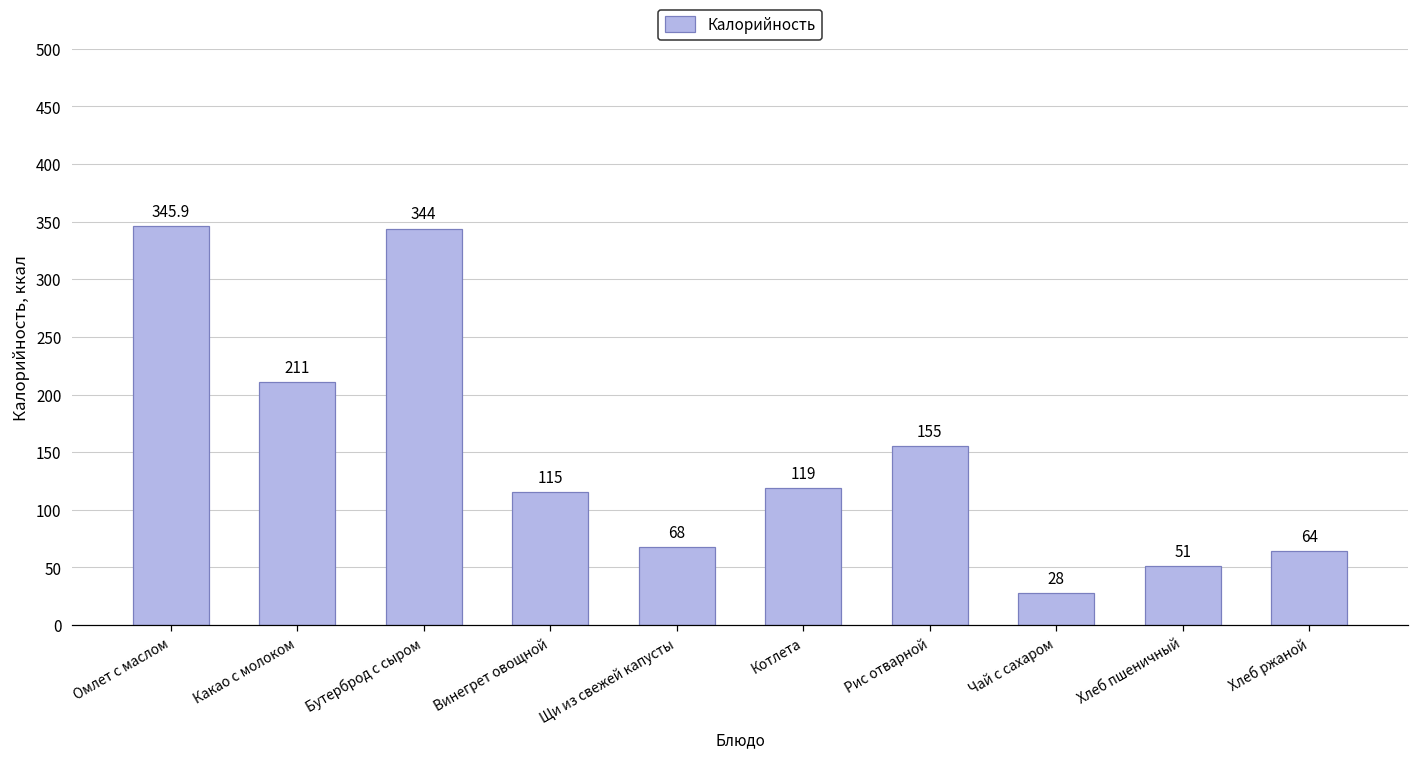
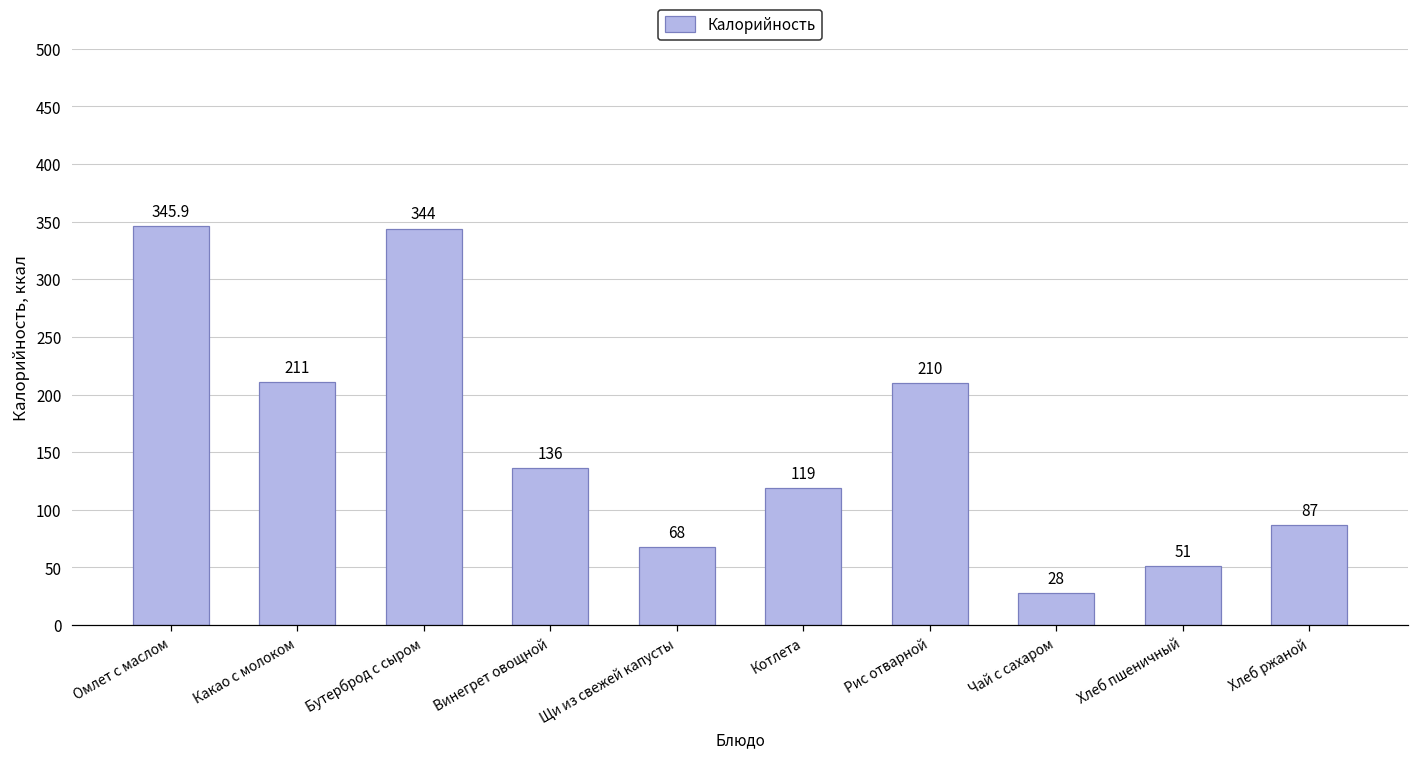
Винегрет овощной: 115 -> 136
Рис отварной: 155 -> 210
Хлеб ржаной: 64 -> 87
